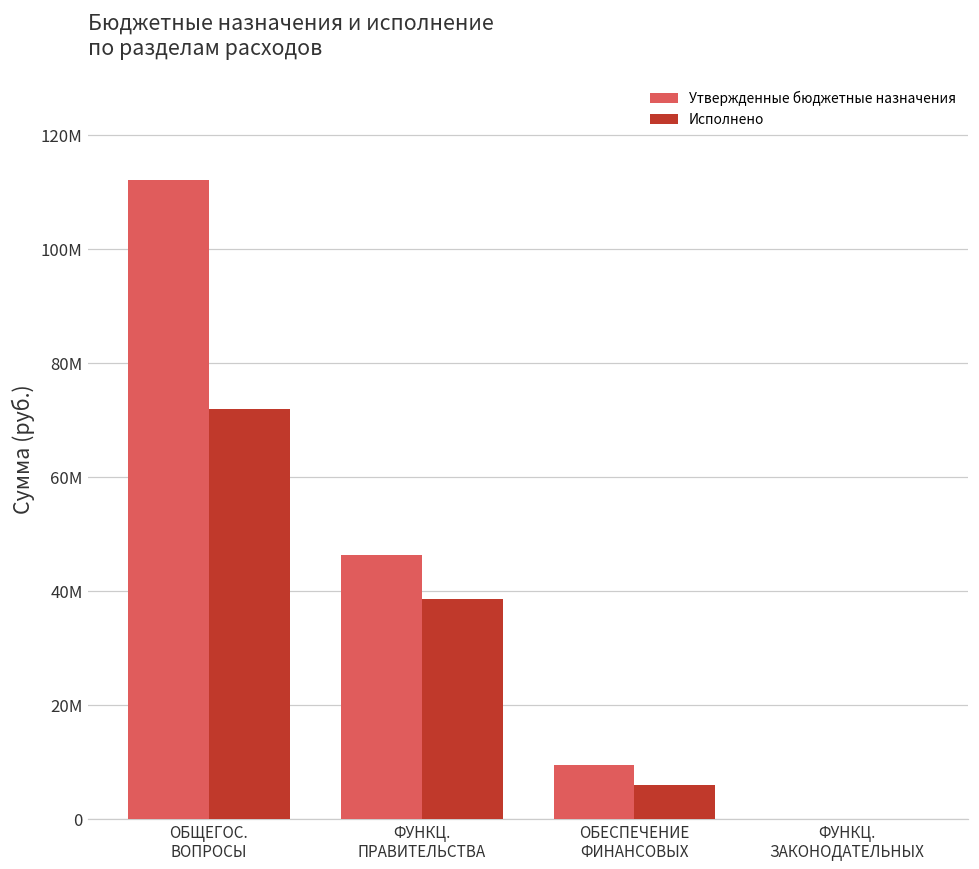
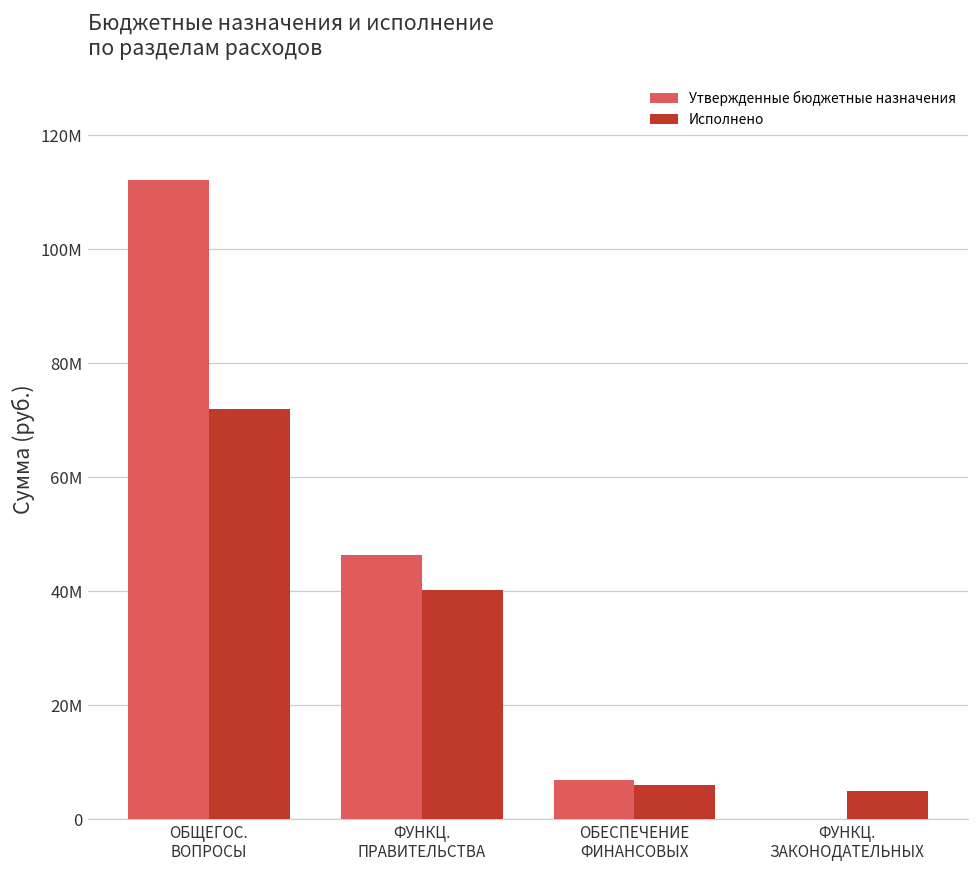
Исполнено, ФУНКЦ. ПРАВИТЕЛЬСТВА: 39000000 -> 40000000
Утвержденные бюджетные назначения, ОБЕСПЕЧЕНИЕ ФИНАНСОВЫХ: 10000000 -> 7000000
Исполнено, ФУНКЦ. ЗАКОНОДАТЕЛЬНЫХ: 0 -> 5000000
